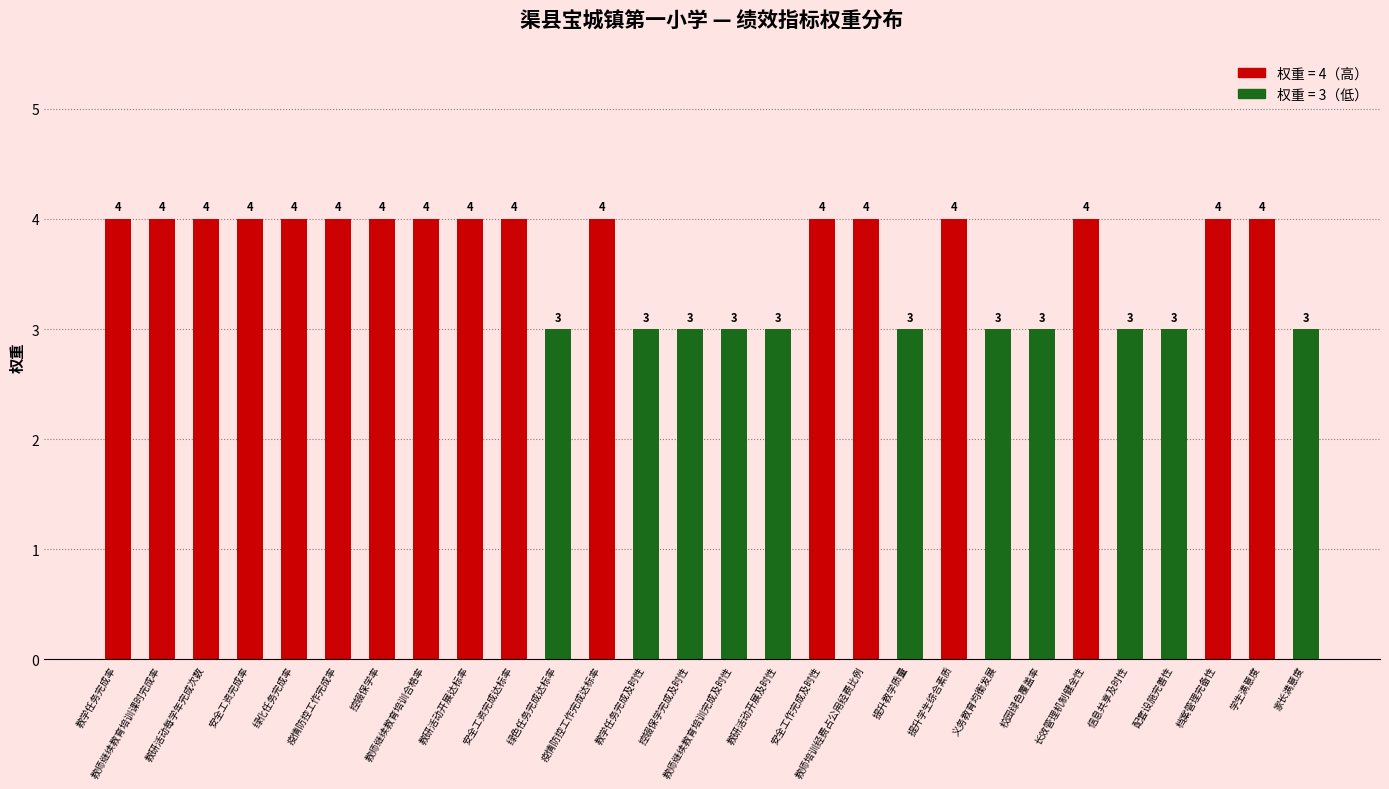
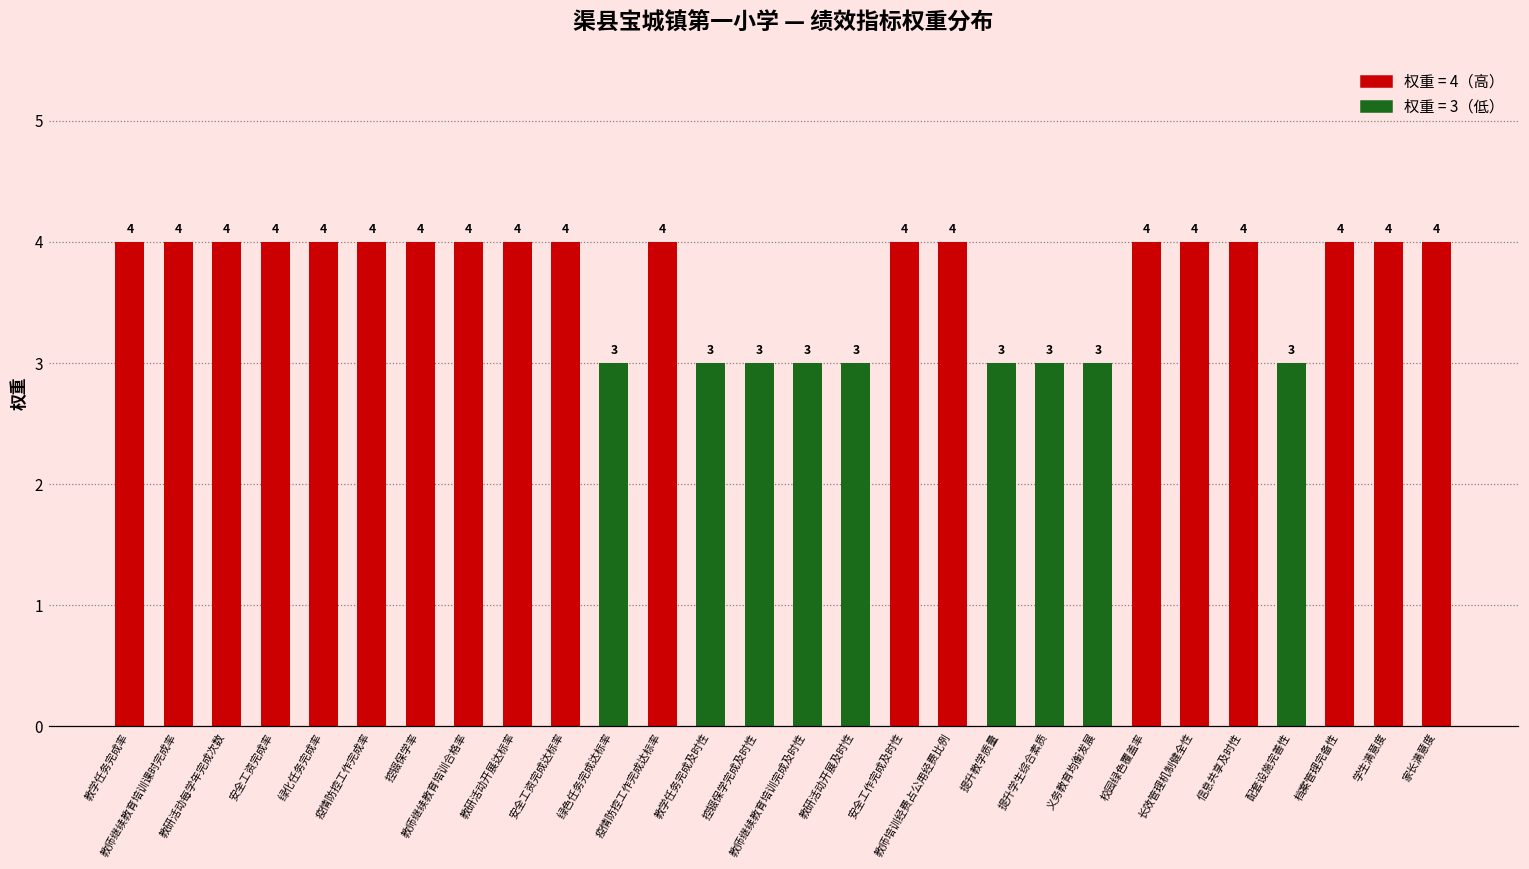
提升学生综合素质: 4 -> 3
校园绿色覆盖率: 3 -> 4
信息共享及时性: 3 -> 4
家长满意度: 3 -> 4
